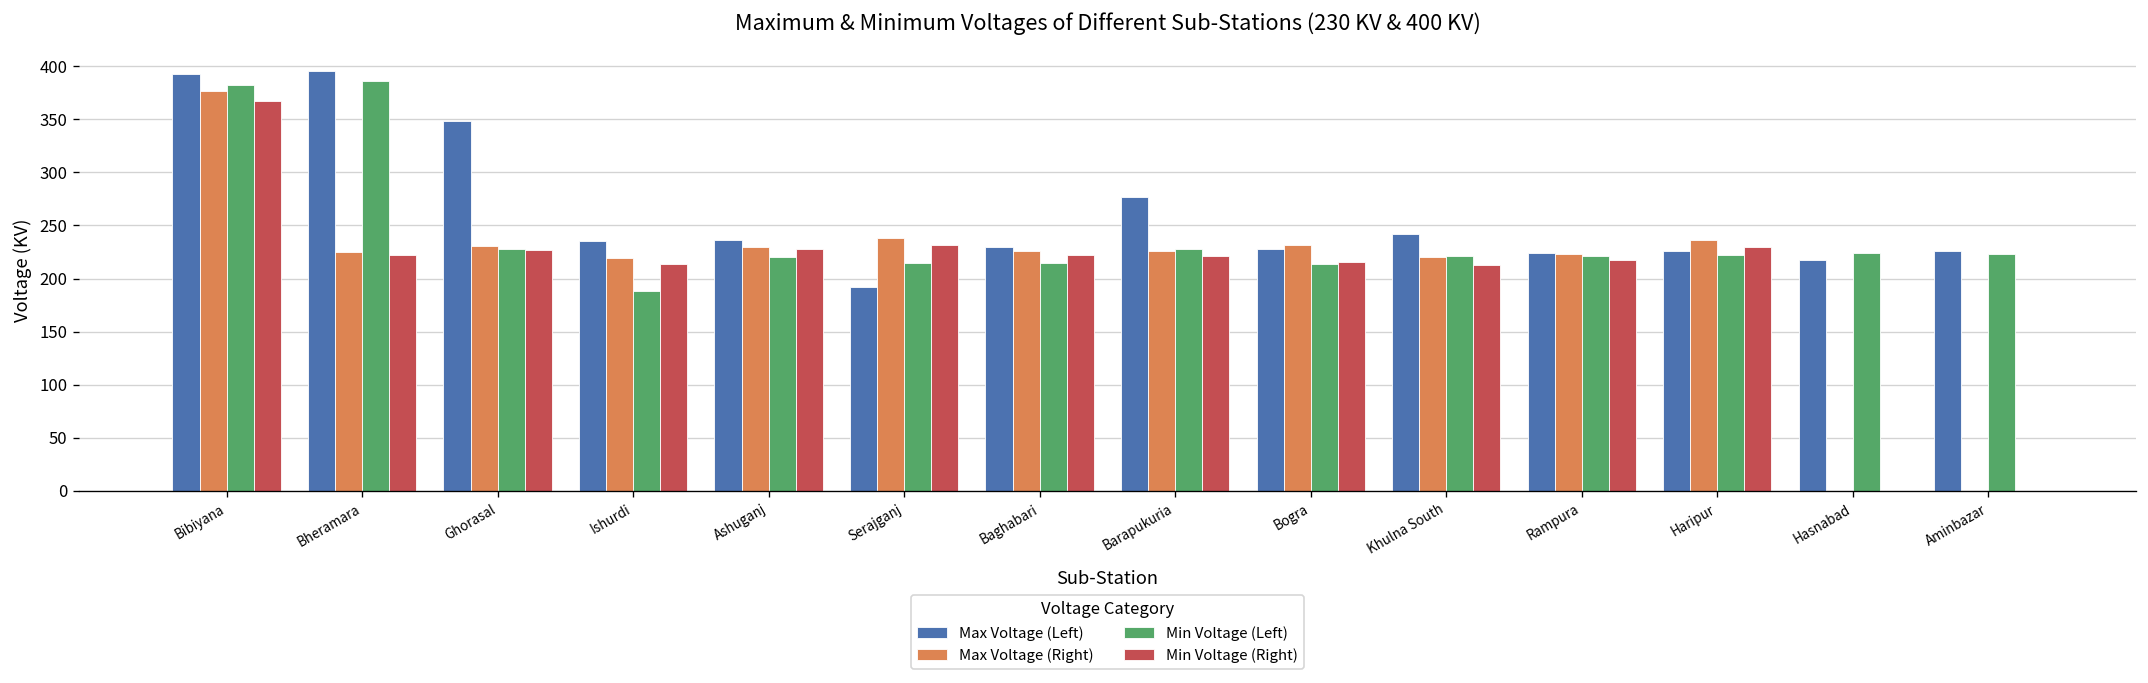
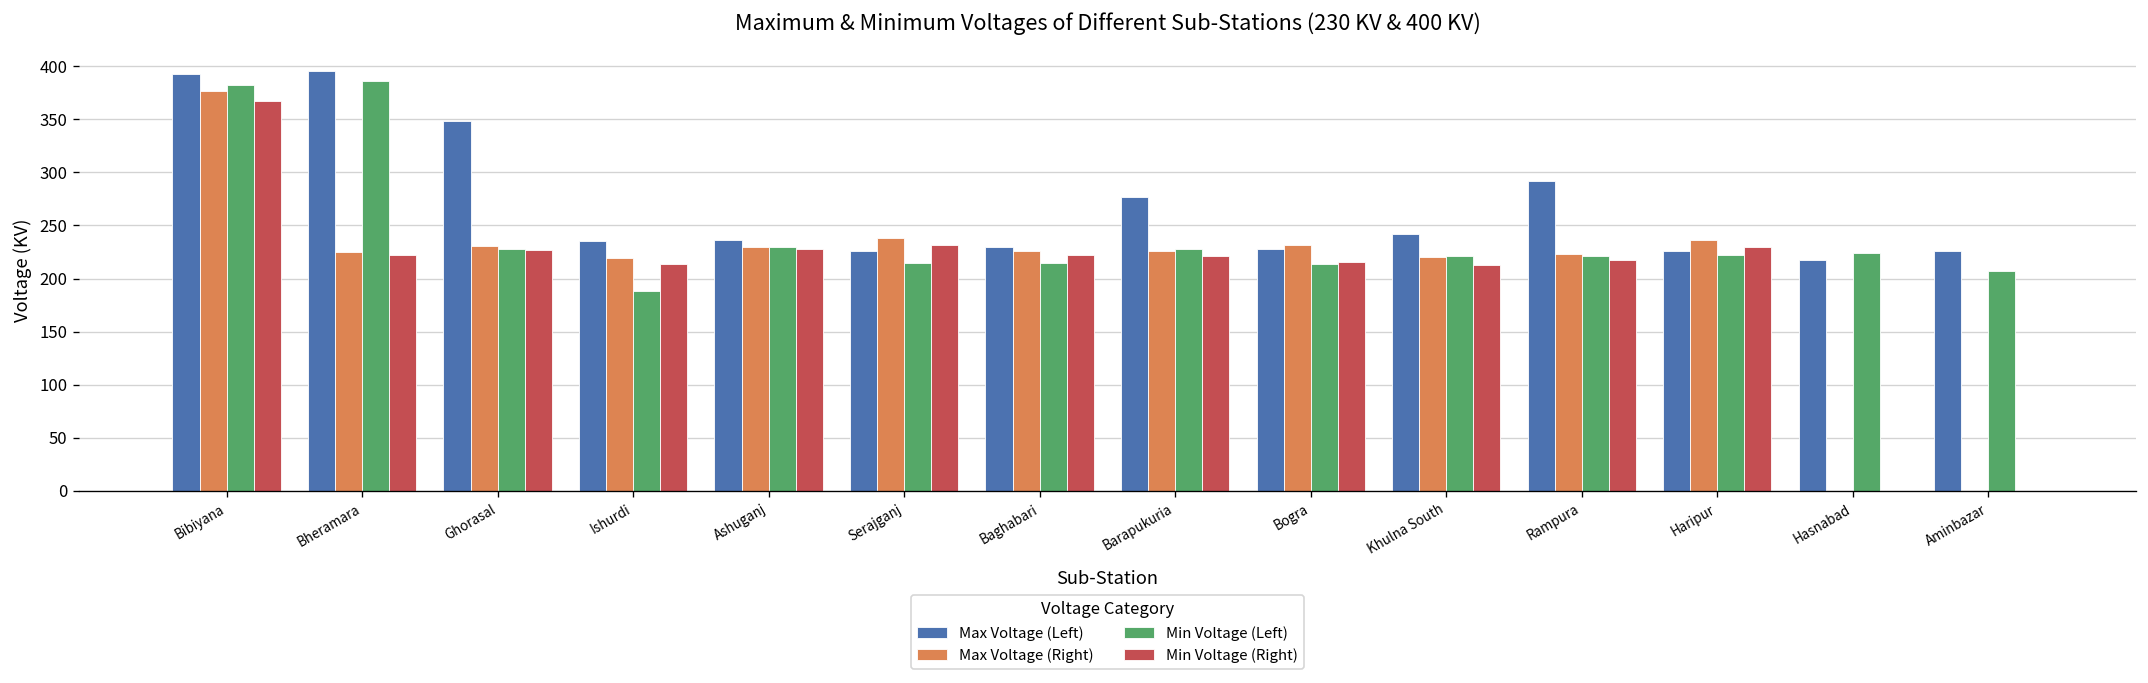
Min Voltage (Left), Ashuganj: 220 -> 230
Max Voltage (Left), Serajganj: 190 -> 230
Max Voltage (Left), Rampura: 220 -> 290
Min Voltage (Left), Aminbazar: 220 -> 210
